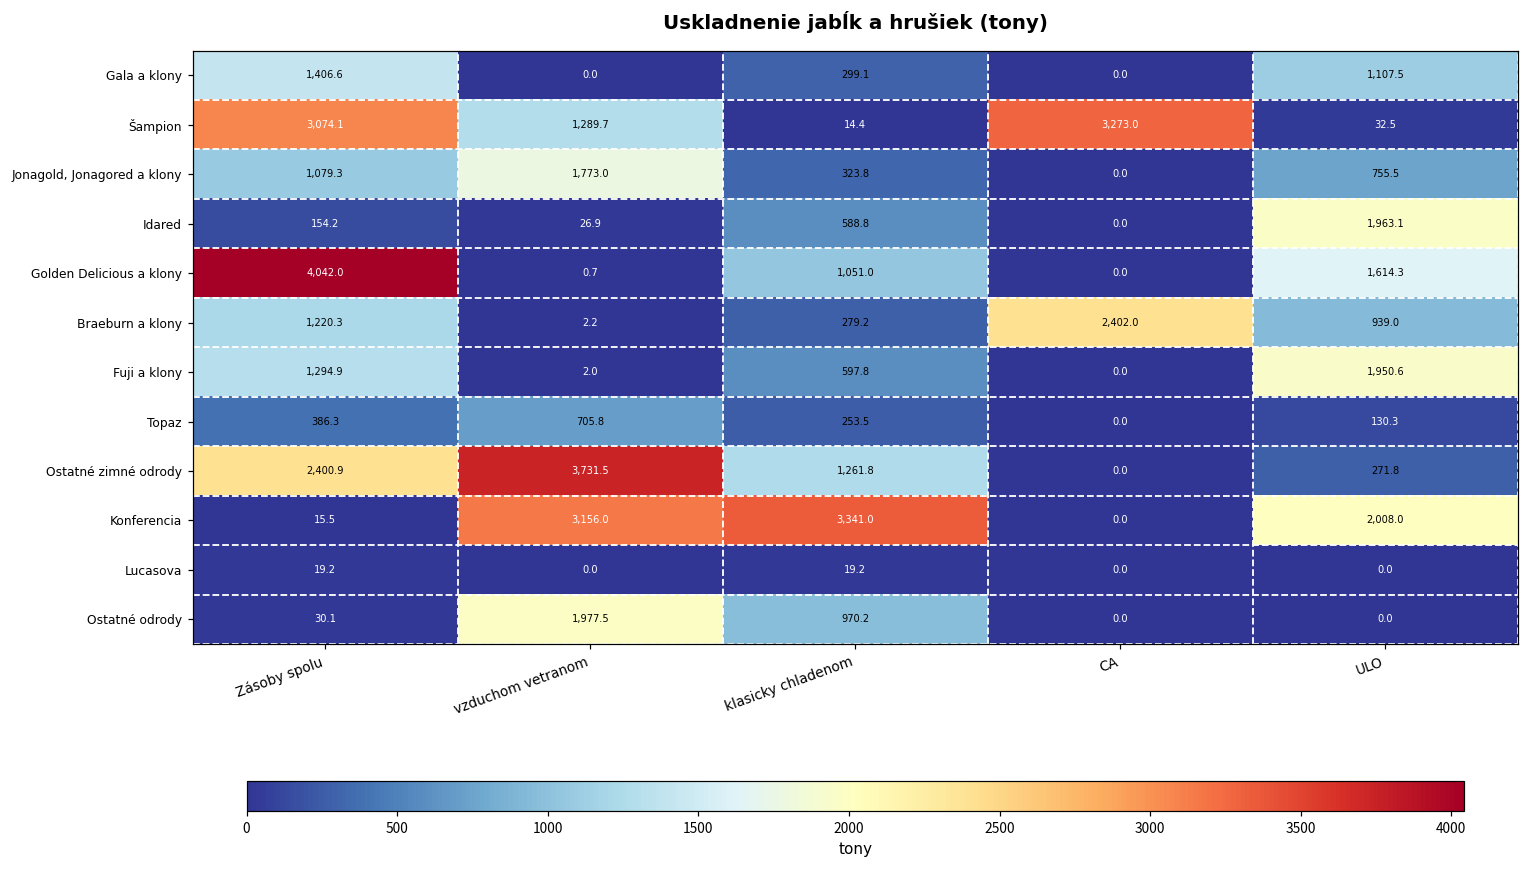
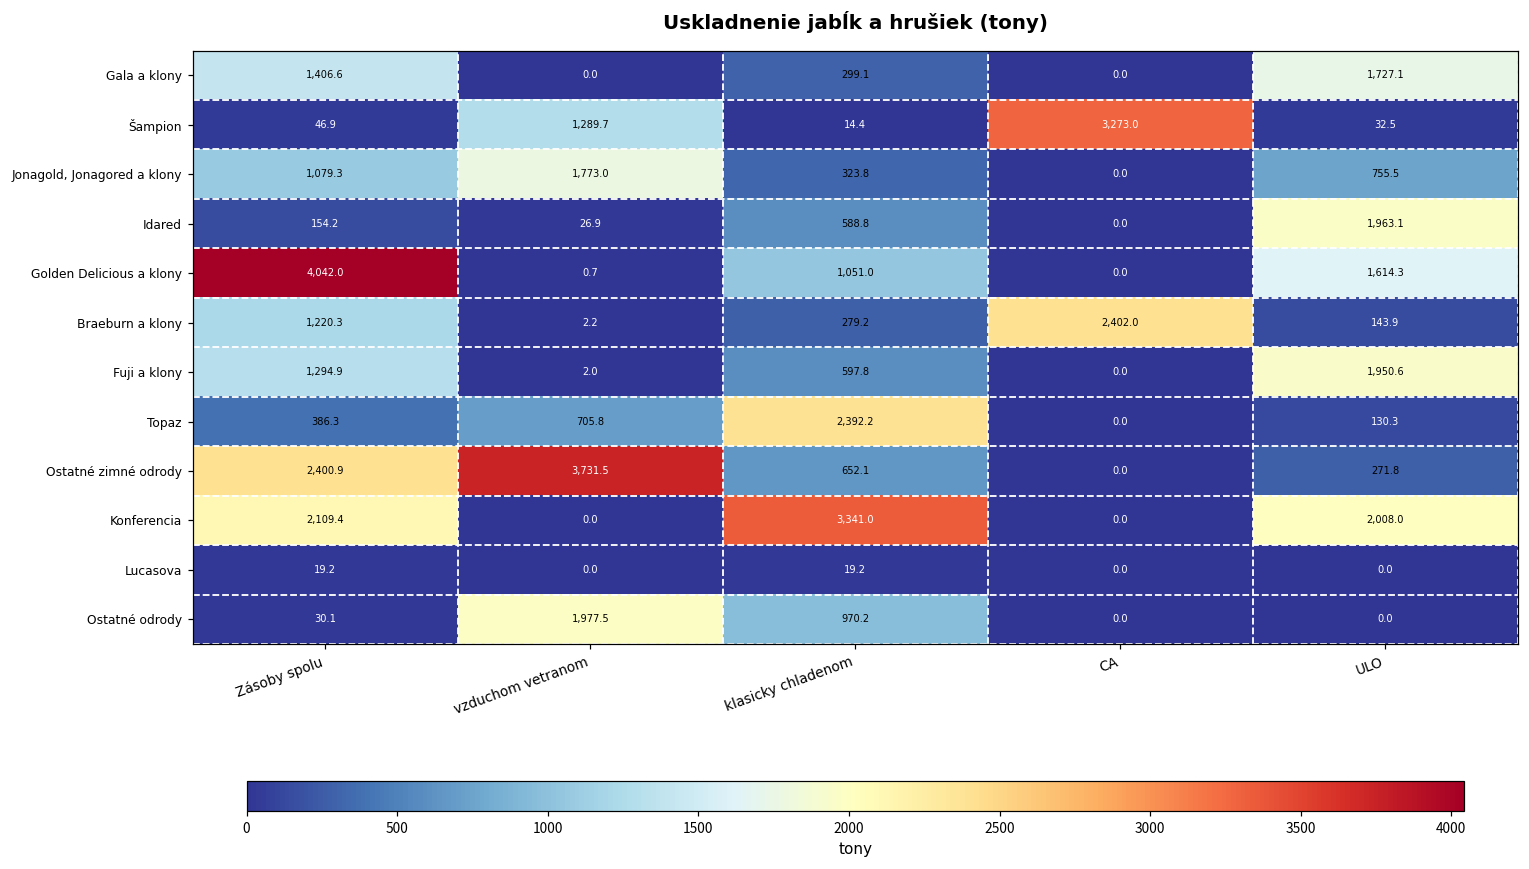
Gala a klony, ULO: 1,107.5 -> 1,727.1
Šampion, Zásoby spolu: 3,074.1 -> 46.9
Braeburn a klony, ULO: 939.0 -> 143.9
Topaz, klasicky chladenom: 253.5 -> 2,392.2
Ostatné zimné odrody, klasicky chladenom: 1,261.8 -> 652.1
Konferencia, Zásoby spolu: 15.5 -> 2,109.4
Konferencia, vzduchom vetranom: 3,156.0 -> 0.0
